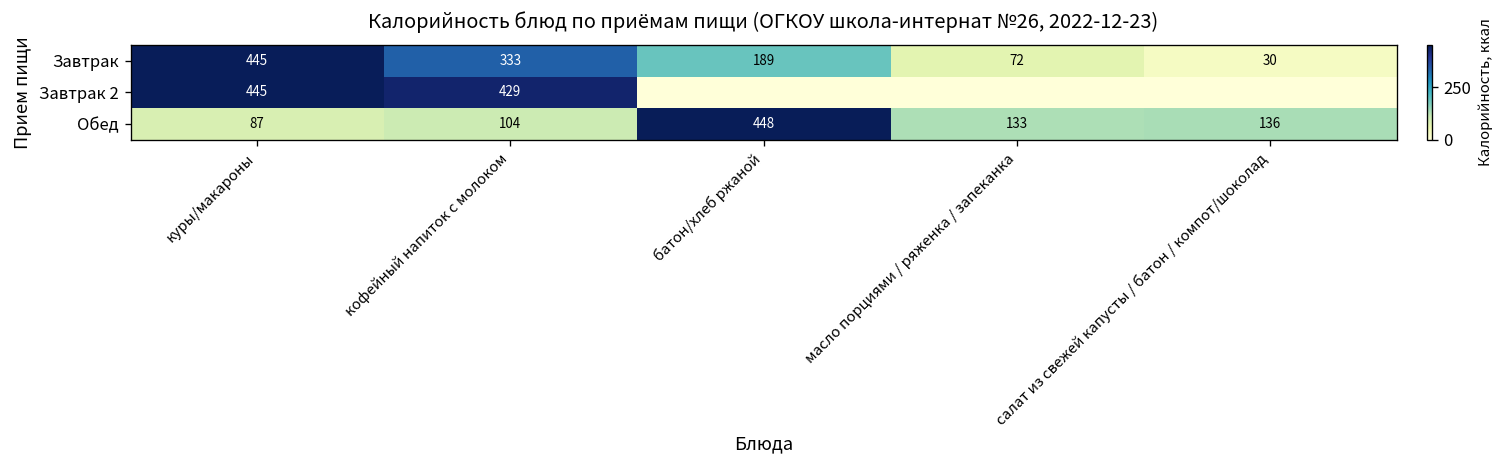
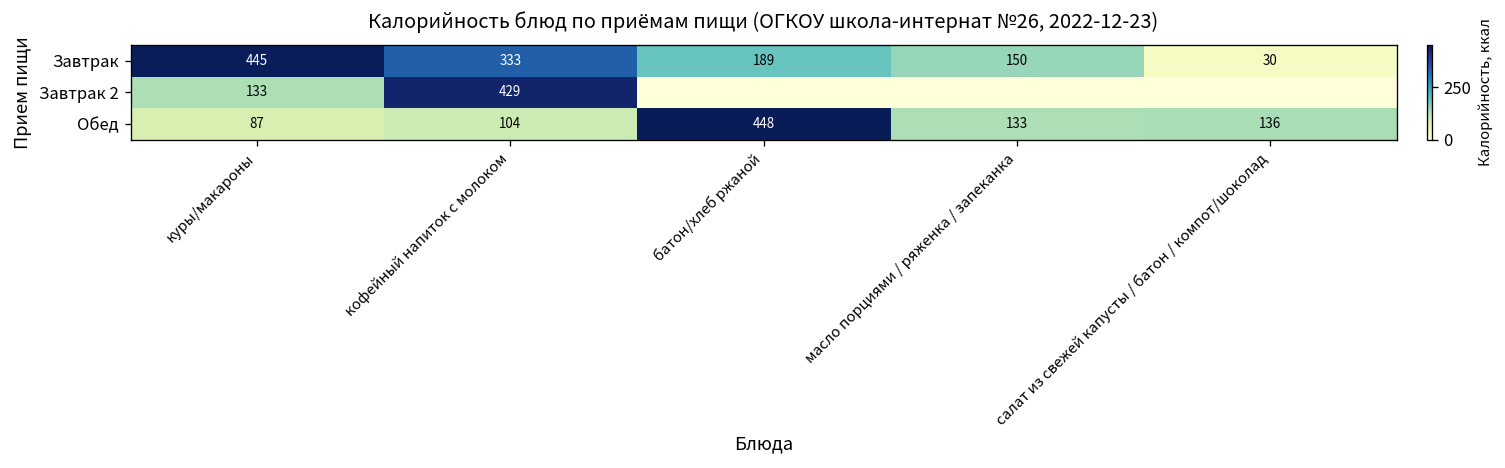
Завтрак, масло порциями / ряженка / запеканка: 72 -> 150
Завтрак 2, куры/макароны: 445 -> 133
